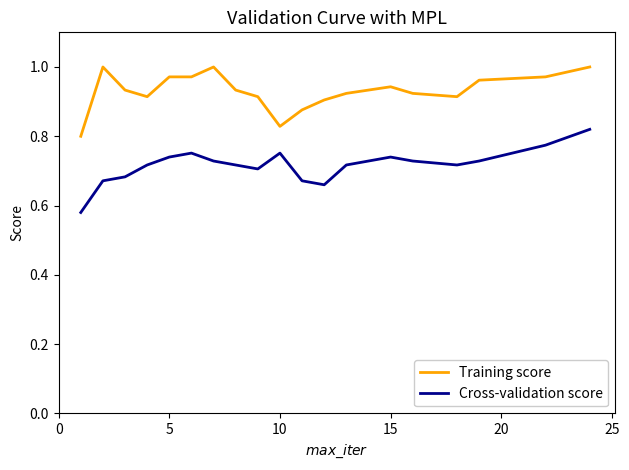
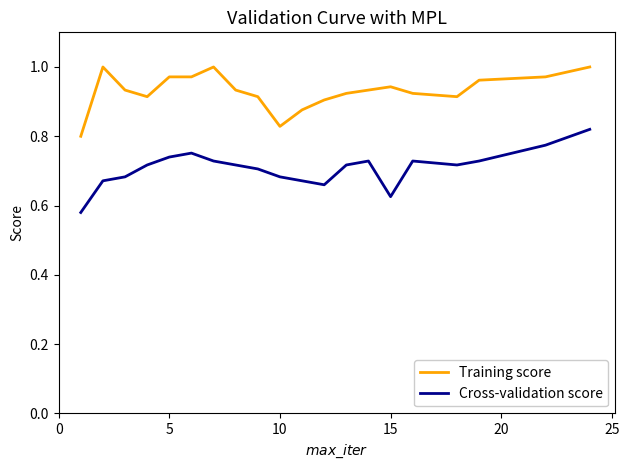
Cross-validation score, 10: 0.75 -> 0.68
Cross-validation score, 15: 0.74 -> 0.63
